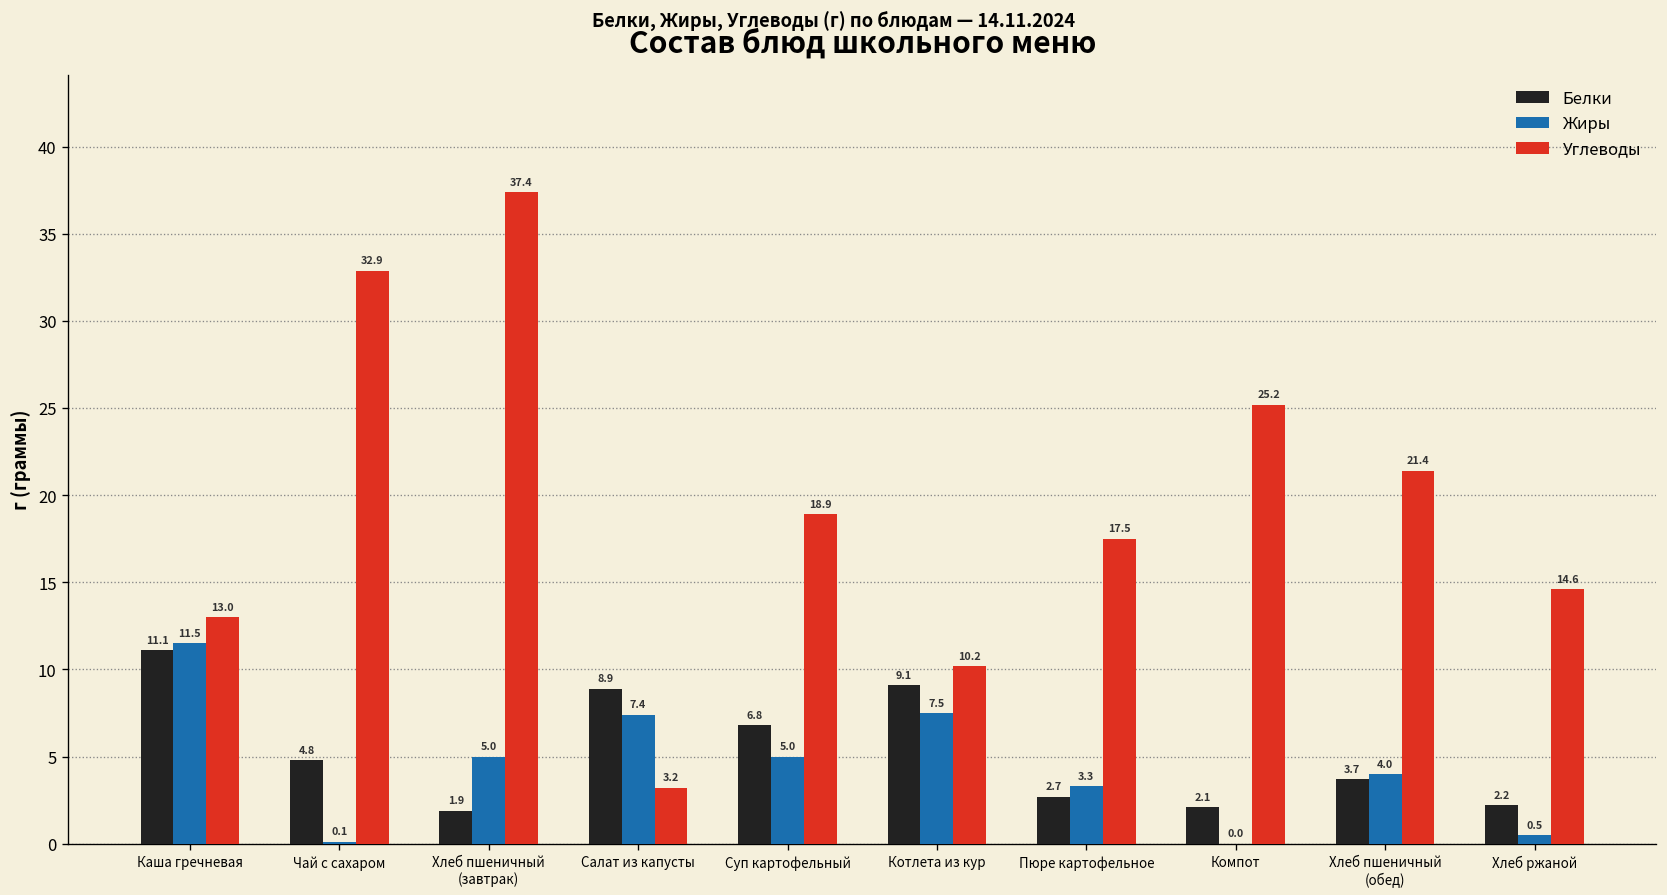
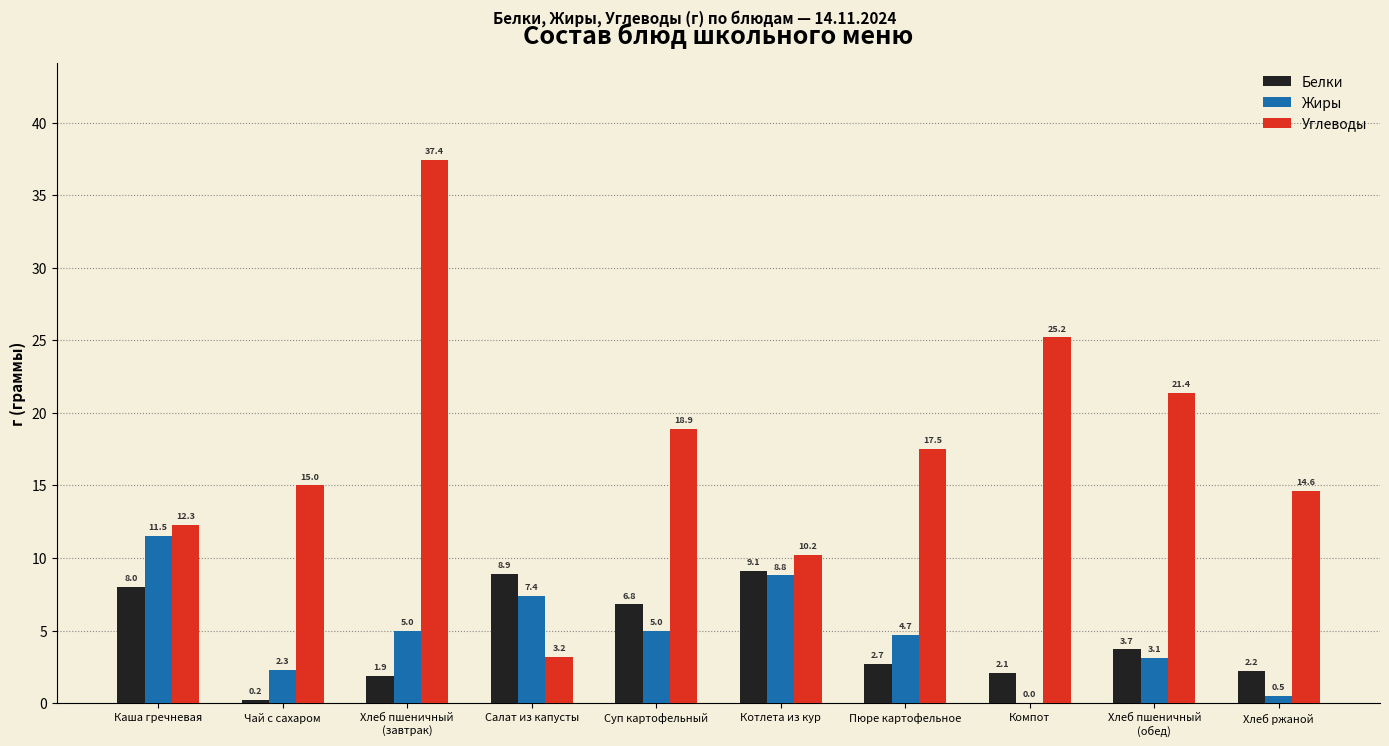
Белки, Каша гречневая: 11.1 -> 8.0
Углеводы, Каша гречневая: 13.0 -> 12.3
Белки, Чай с сахаром: 4.8 -> 0.2
Жиры, Чай с сахаром: 0.1 -> 2.3
Углеводы, Чай с сахаром: 32.9 -> 15.0
Жиры, Котлета из кур: 7.5 -> 8.8
Жиры, Пюре картофельное: 3.3 -> 4.7
Жиры, Хлеб пшеничный (обед): 4.0 -> 3.1
